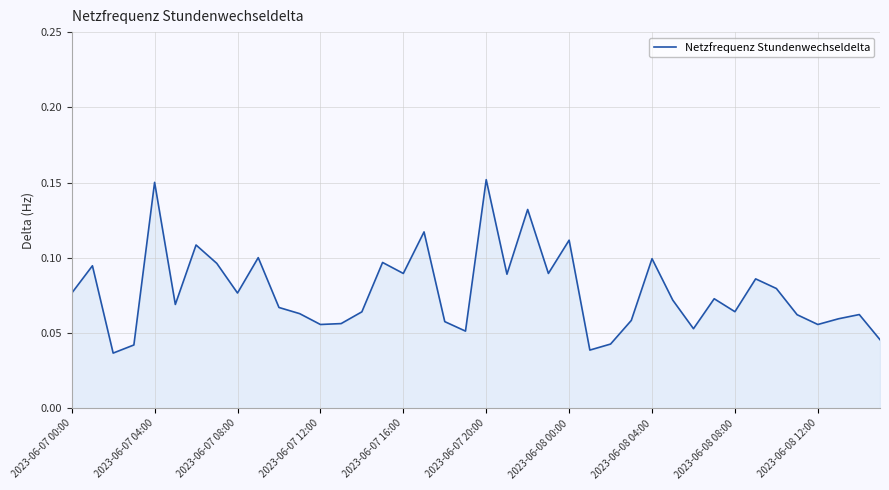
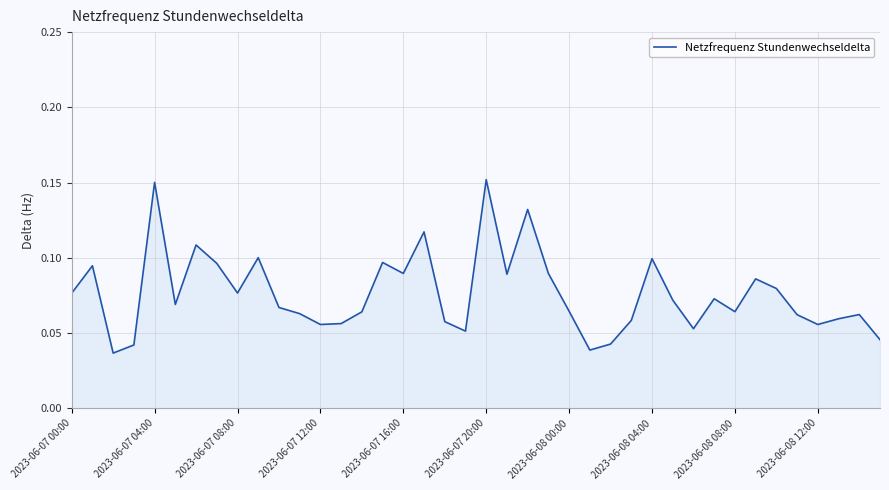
2023-06-08 00:00: 0.112 -> 0.065
